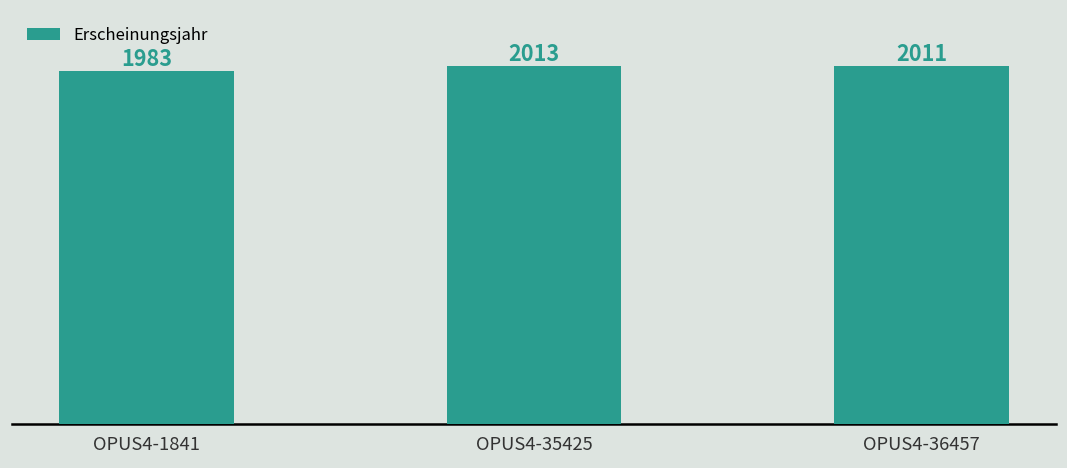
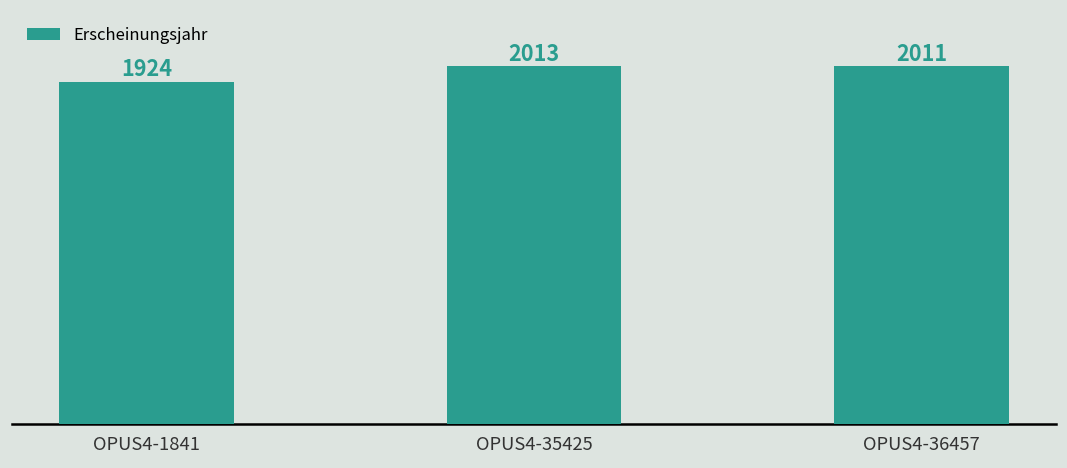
OPUS4-1841: 1983 -> 1924
